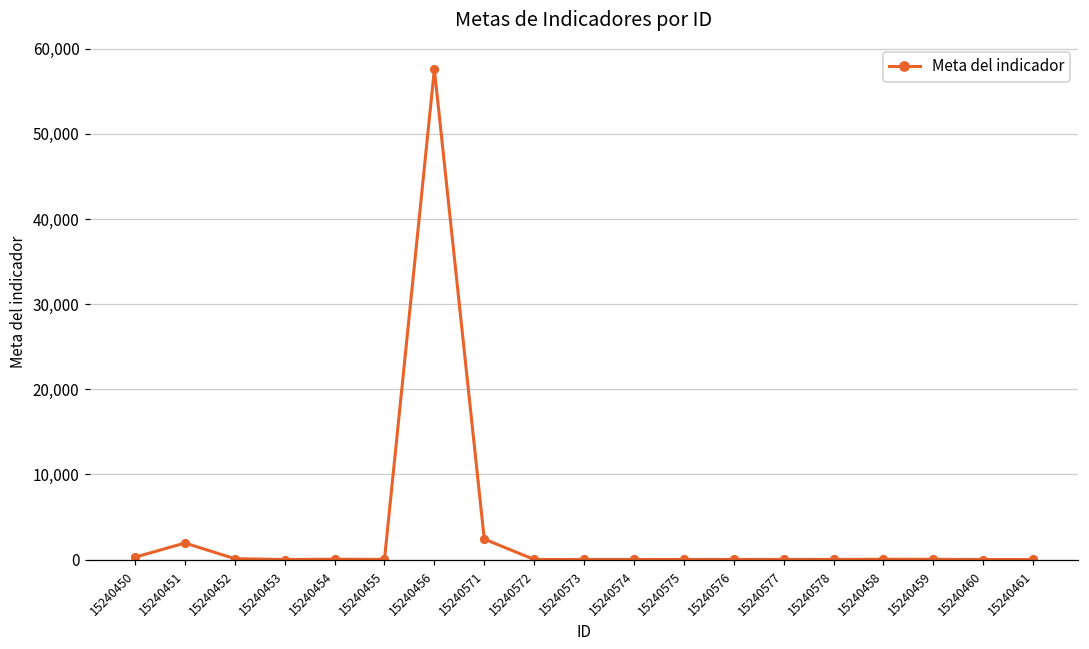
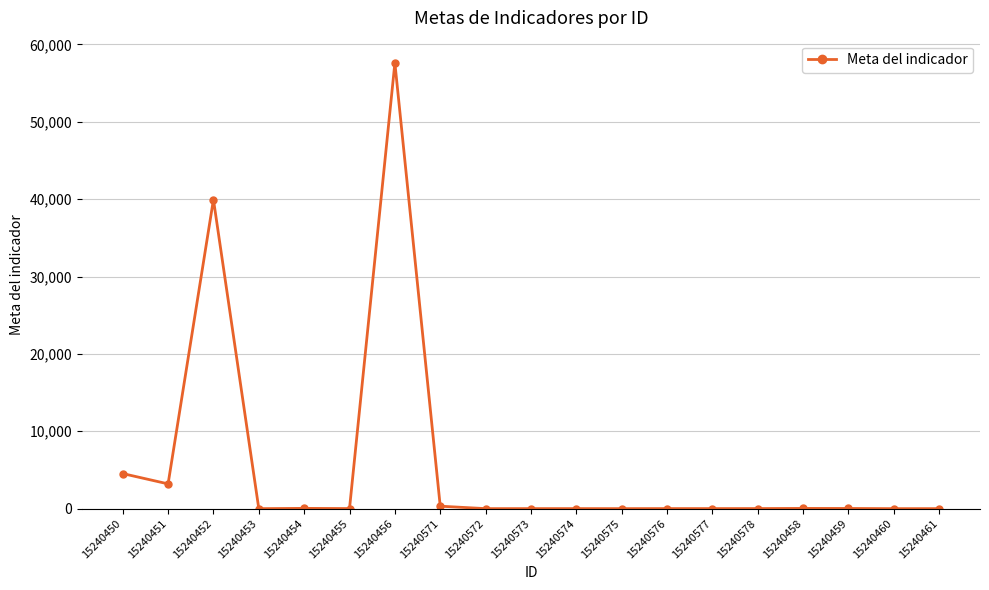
15240450: 0 -> 5,000
15240451: 2,000 -> 3,000
15240452: 0 -> 40,000
15240571: 2,000 -> 0
